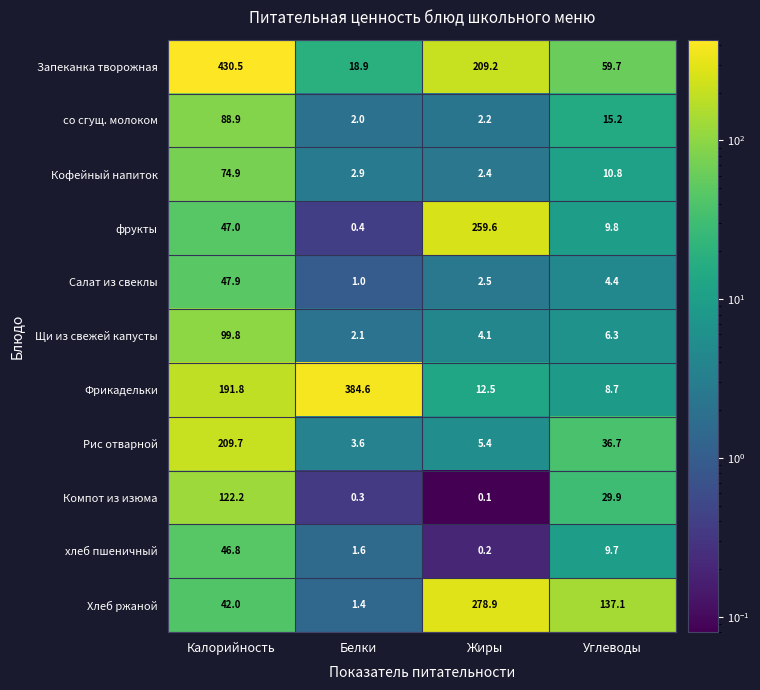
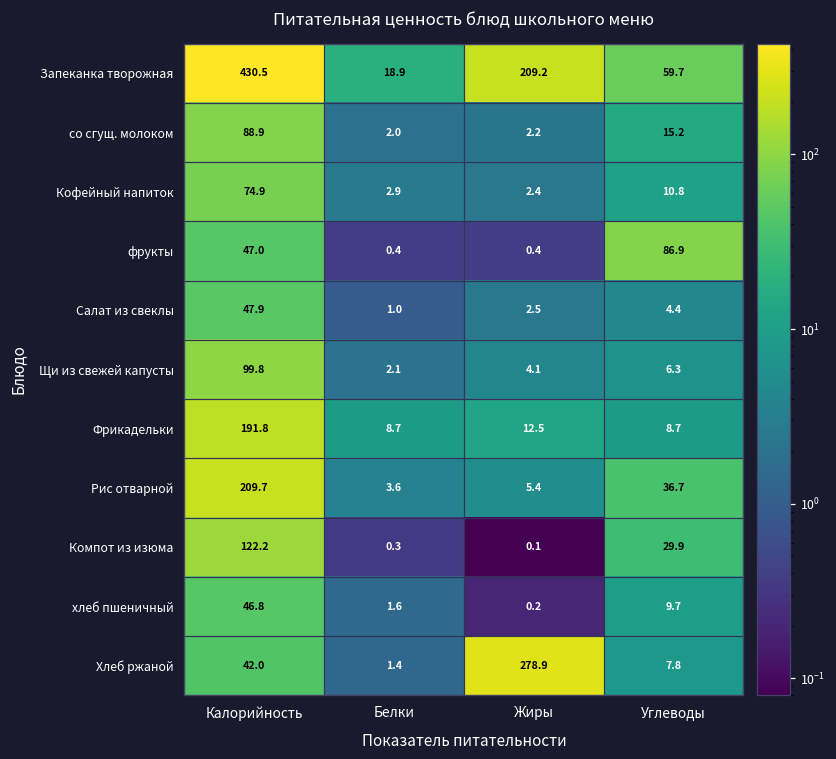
фрукты, Жиры: 259.6 -> 0.4
фрукты, Углеводы: 9.8 -> 86.9
Фрикадельки, Белки: 384.6 -> 8.7
Хлеб ржаной, Углеводы: 137.1 -> 7.8
